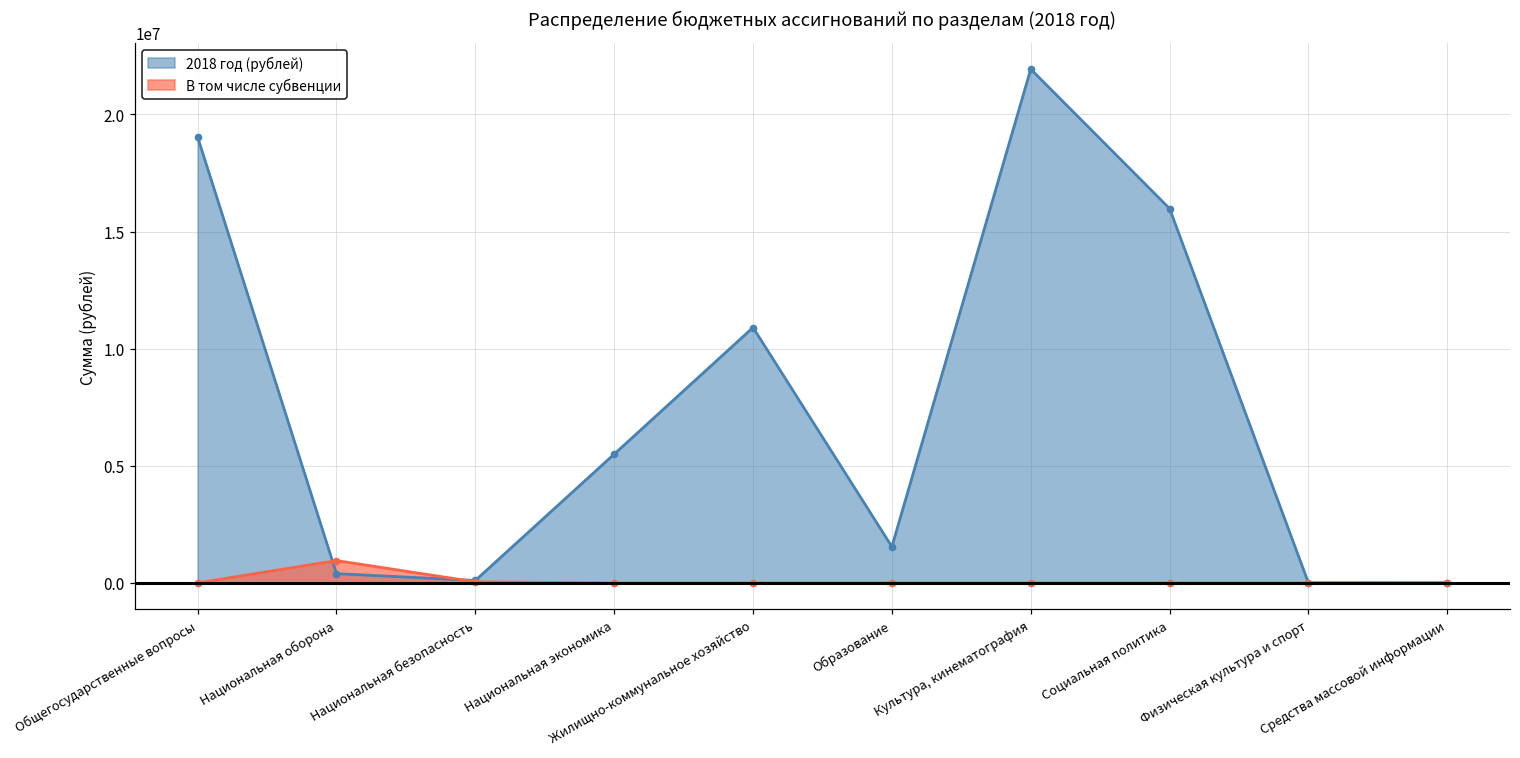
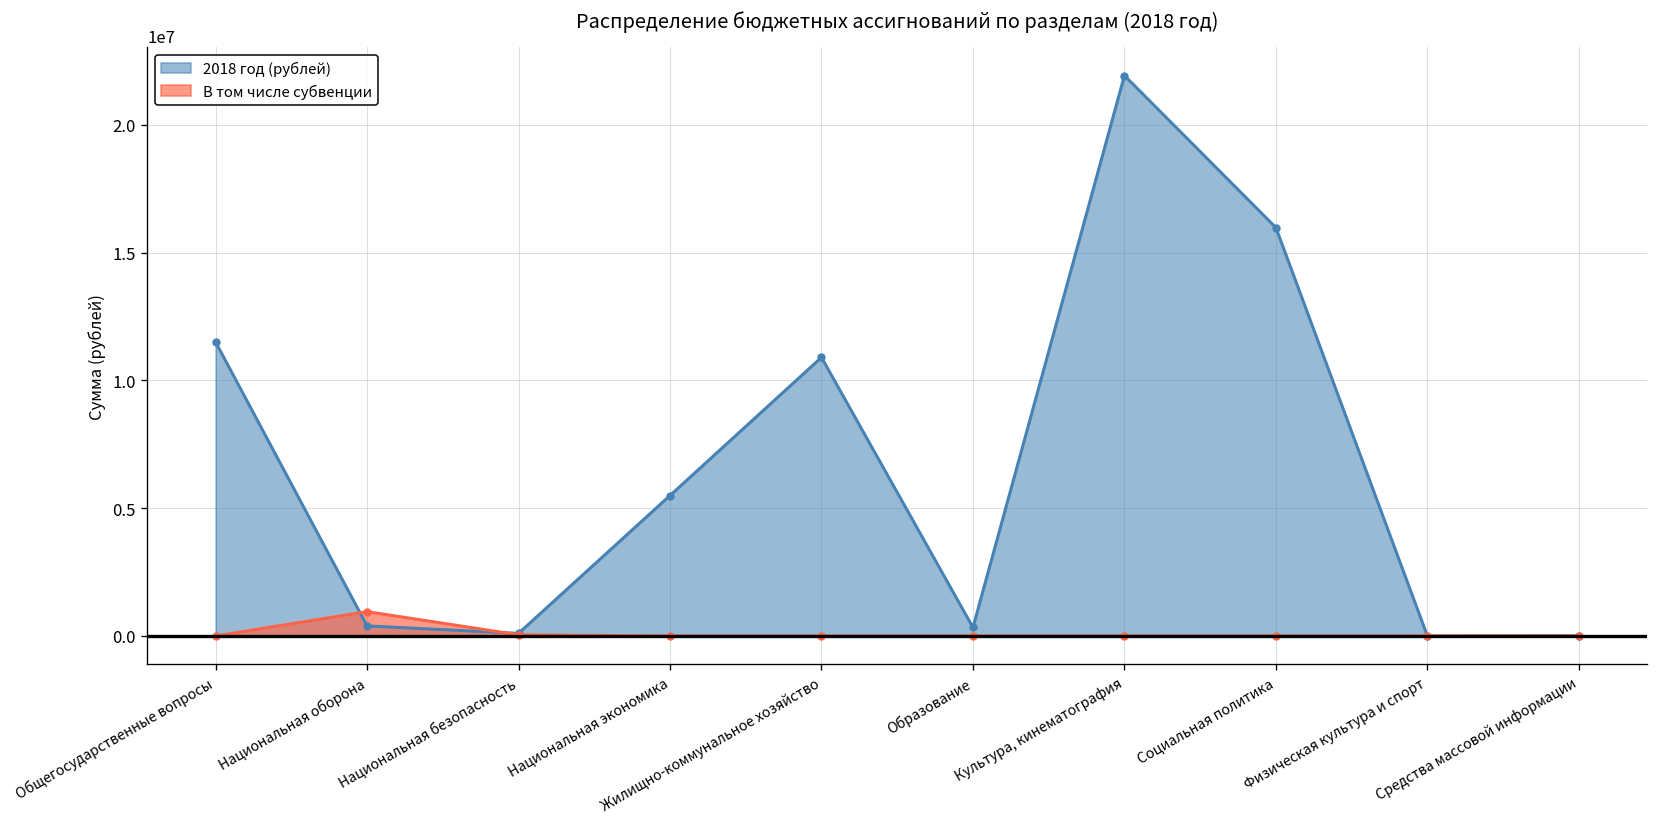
2018 год (рублей), Общегосударственные вопросы: 19000000 -> 11500000
2018 год (рублей), Образование: 1500000 -> 300000
